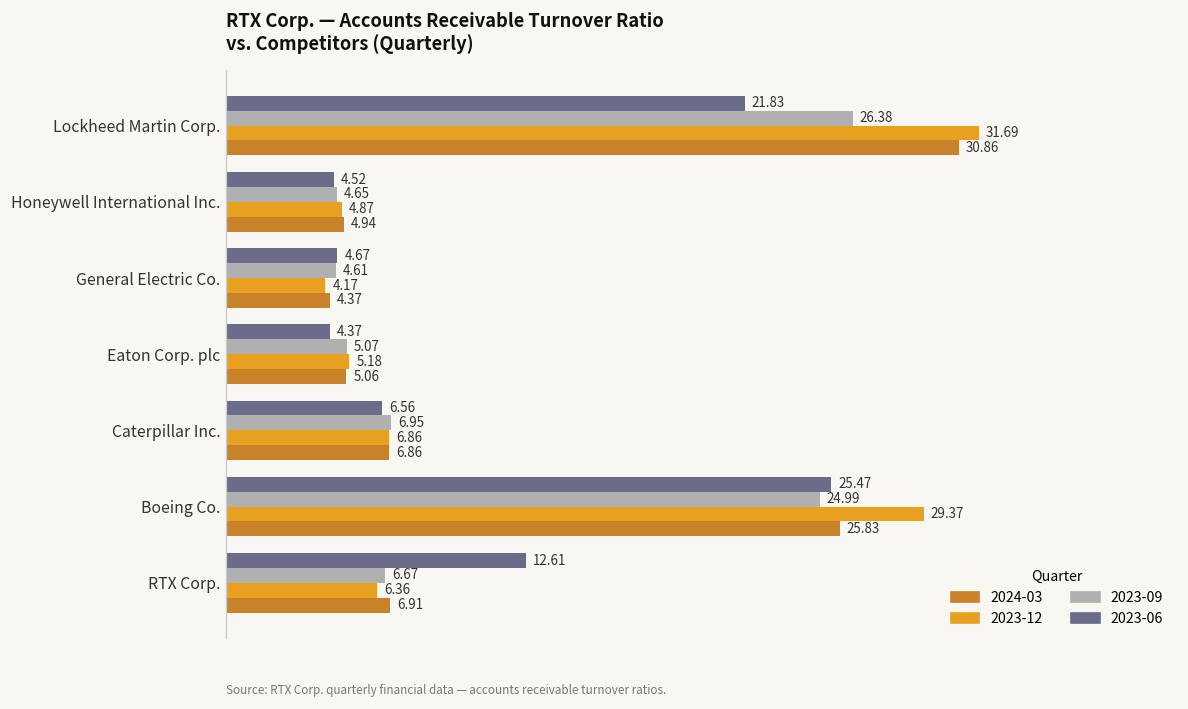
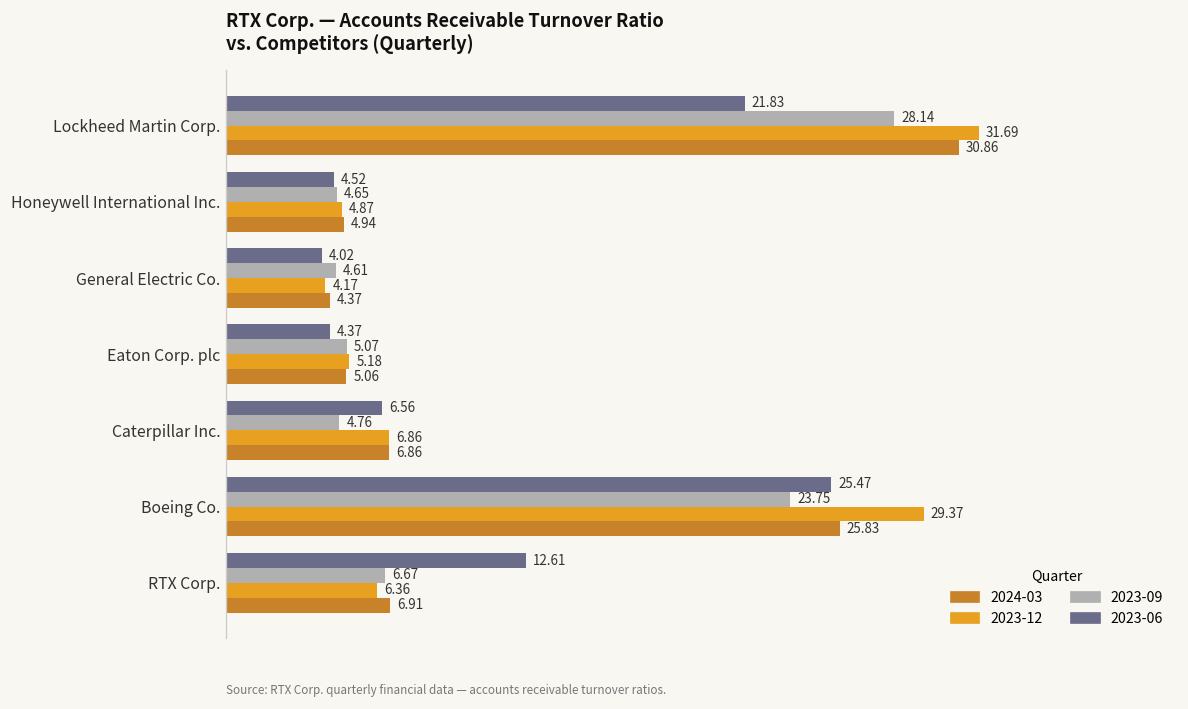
2023-09, Lockheed Martin Corp.: 26.38 -> 28.14
2023-06, General Electric Co.: 4.67 -> 4.02
2023-09, Caterpillar Inc.: 6.95 -> 4.76
2023-09, Boeing Co.: 24.99 -> 23.75
